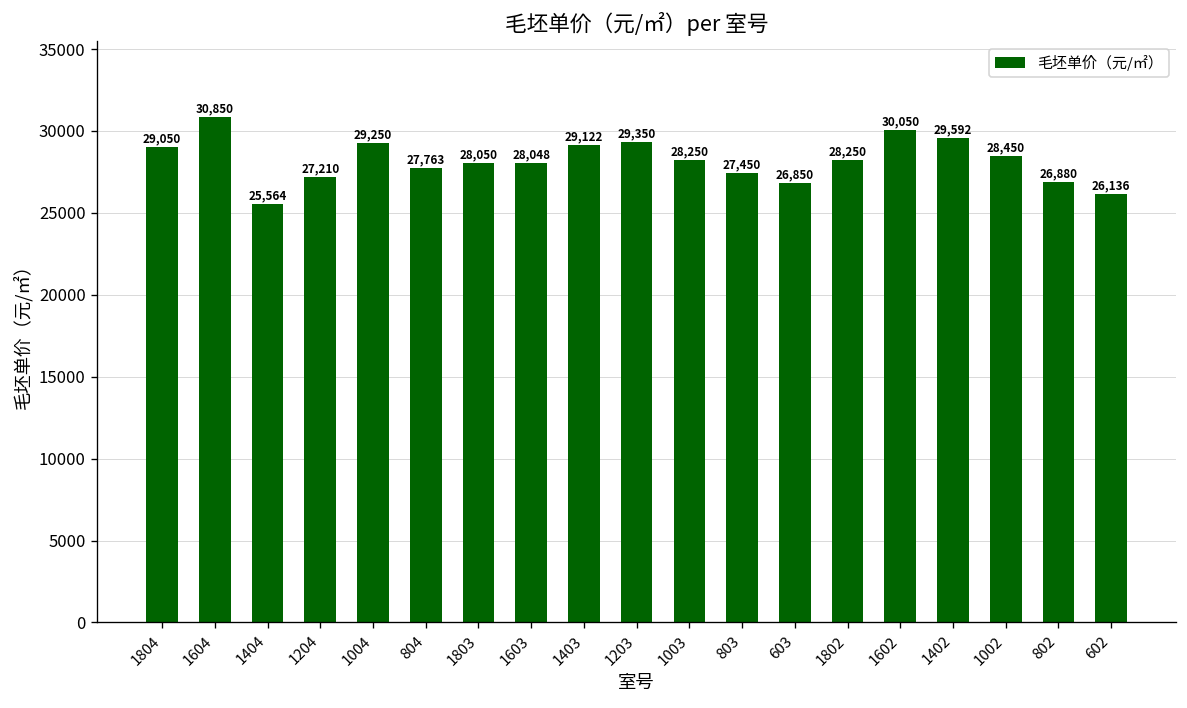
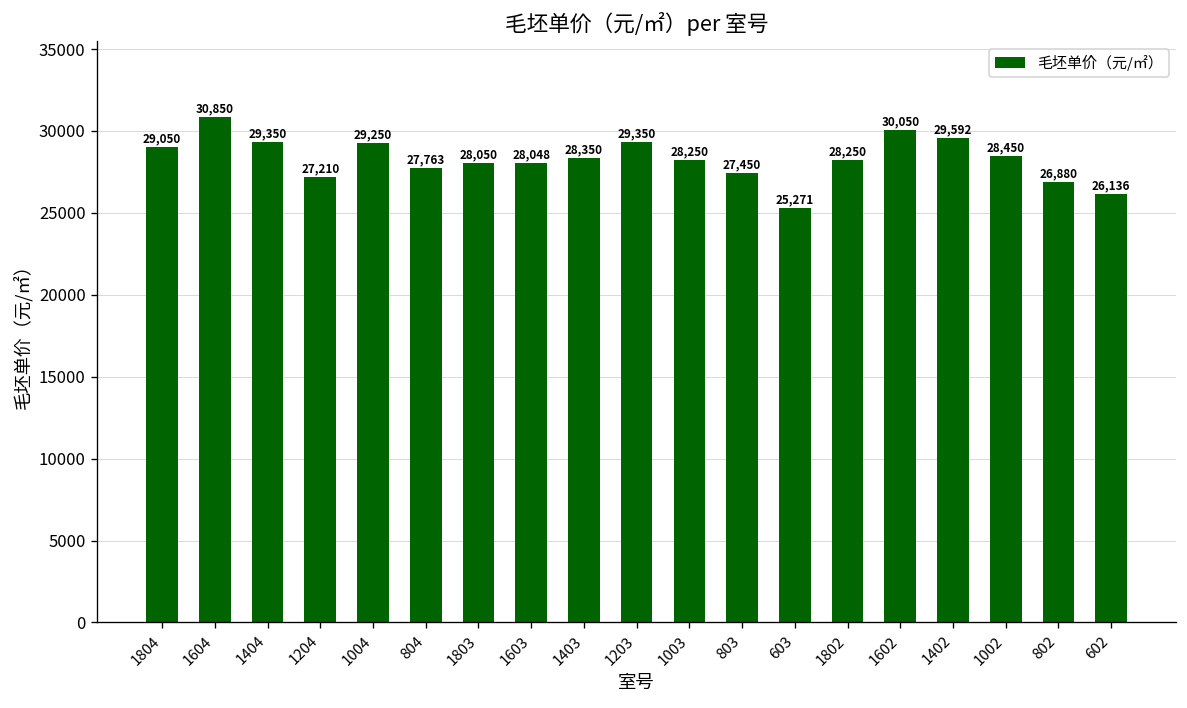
1404: 25,564 -> 29,350
1403: 29,122 -> 28,350
603: 26,850 -> 25,271
